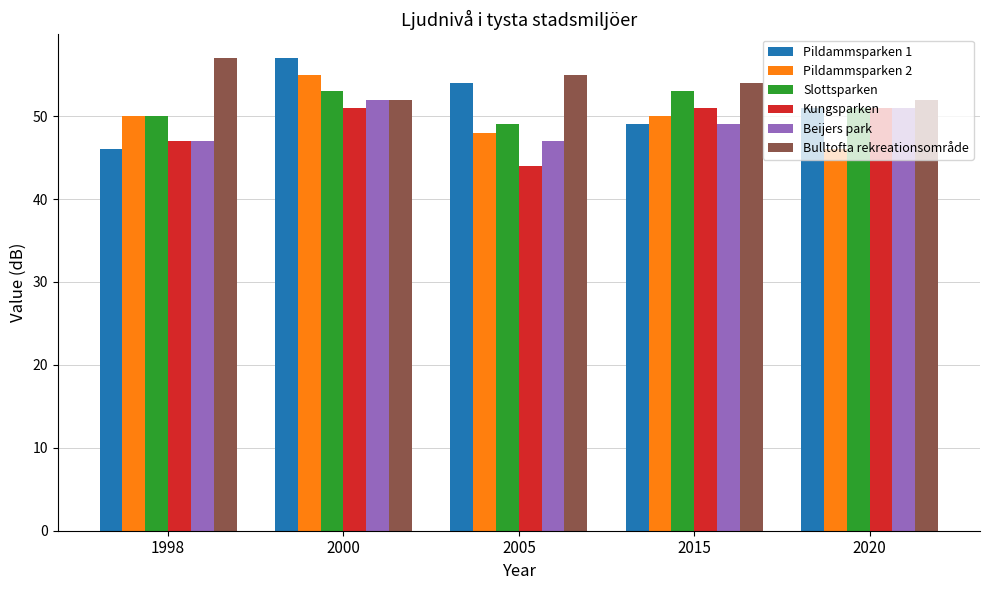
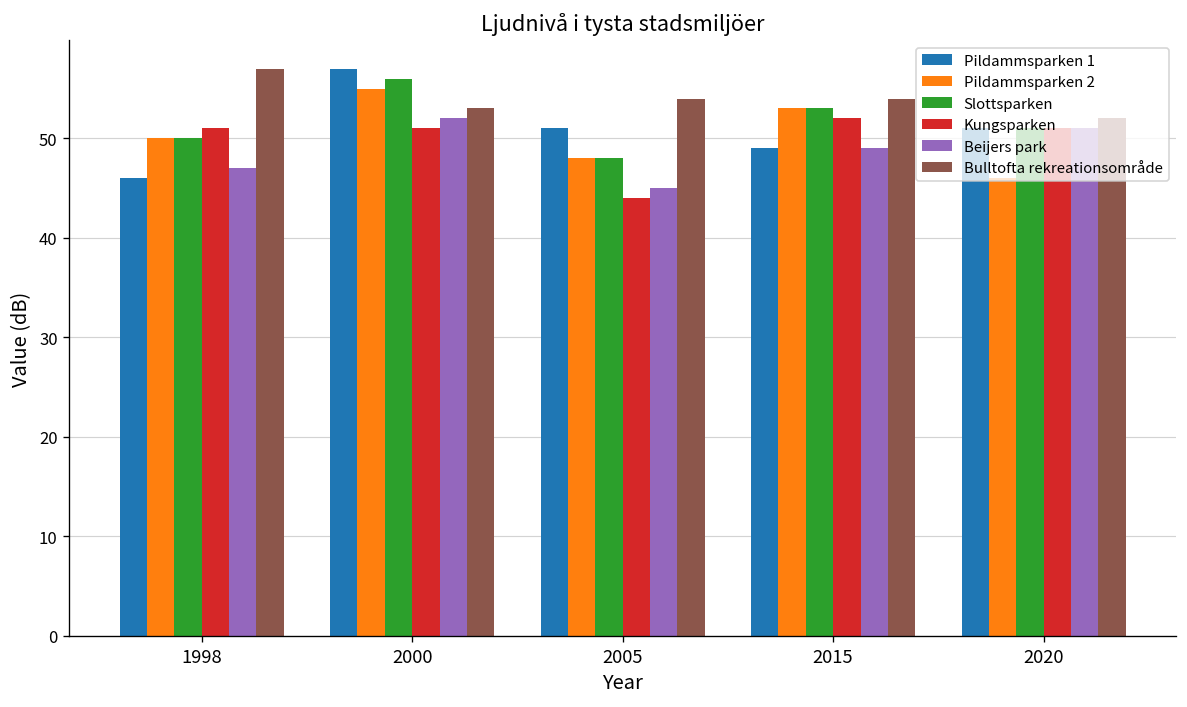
Kungsparken, 1998: 47 -> 51
Slottsparken, 2000: 53 -> 56
Bulltofta rekreationsområde, 2000: 52 -> 53
Pildammsparken 1, 2005: 54 -> 51
Slottsparken, 2005: 49 -> 48
Beijers park, 2005: 47 -> 45
Bulltofta rekreationsområde, 2005: 55 -> 54
Pildammsparken 2, 2015: 50 -> 53
Kungsparken, 2015: 51 -> 52
